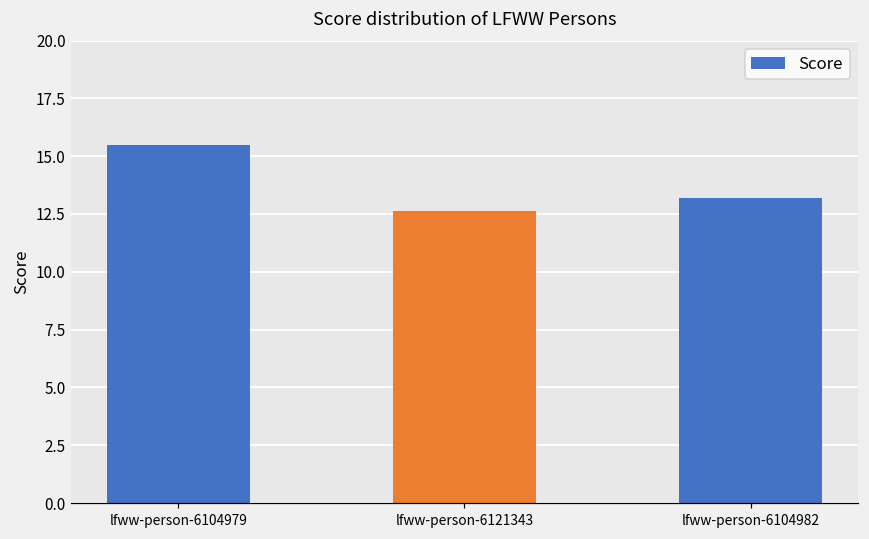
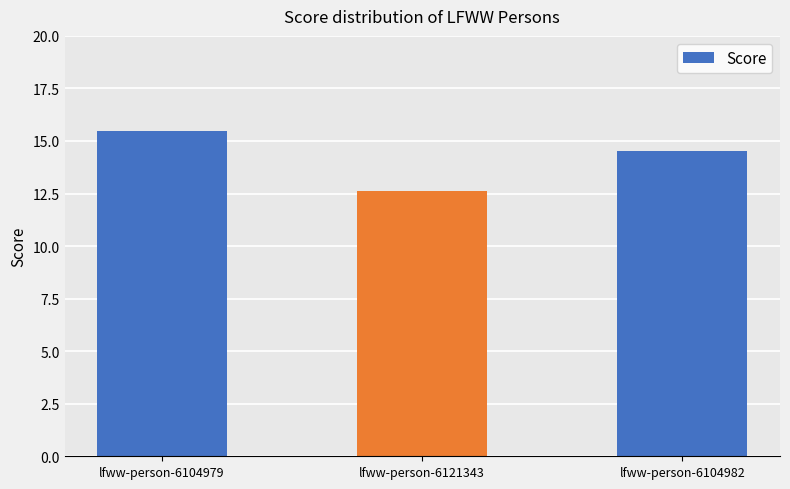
lfww-person-6104982: 13.2 -> 14.5
